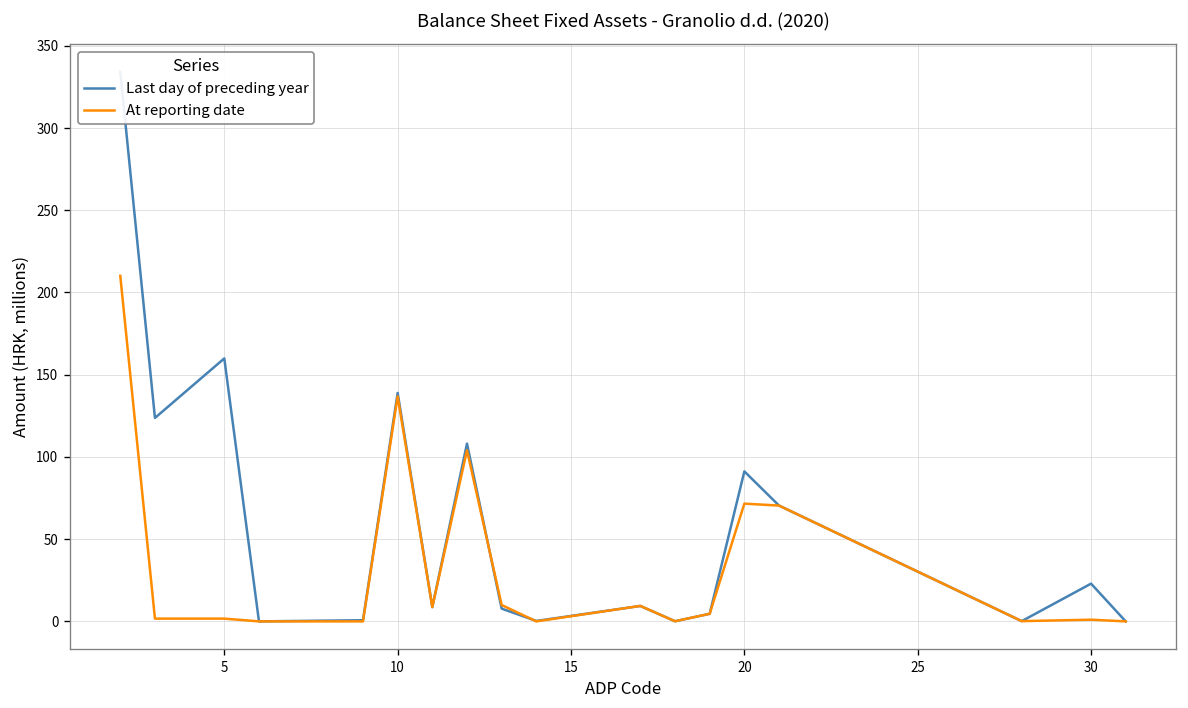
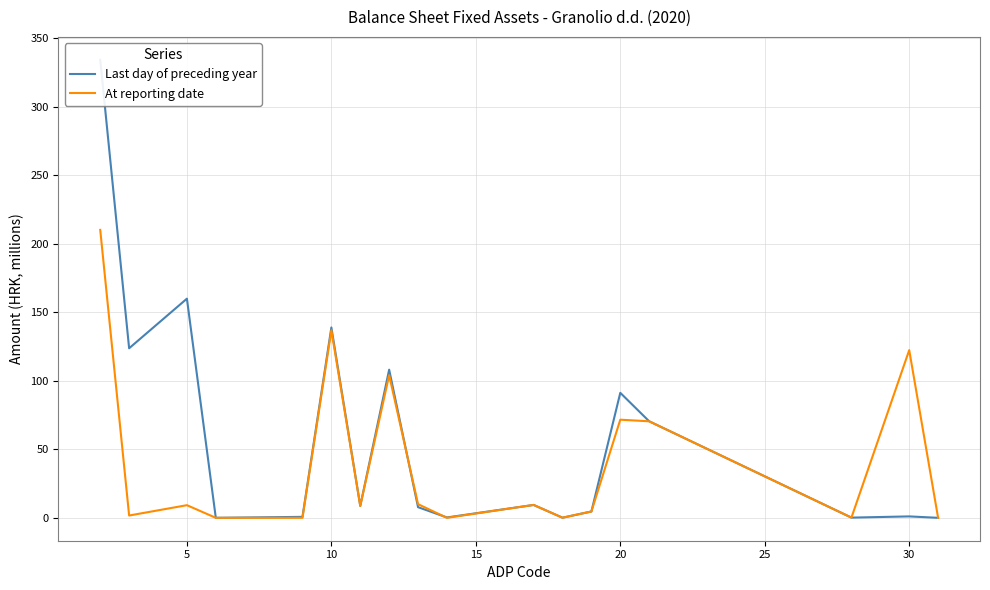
At reporting date, 5: 2 -> 9
Last day of preceding year, 30: 23 -> 1
At reporting date, 30: 1 -> 122
